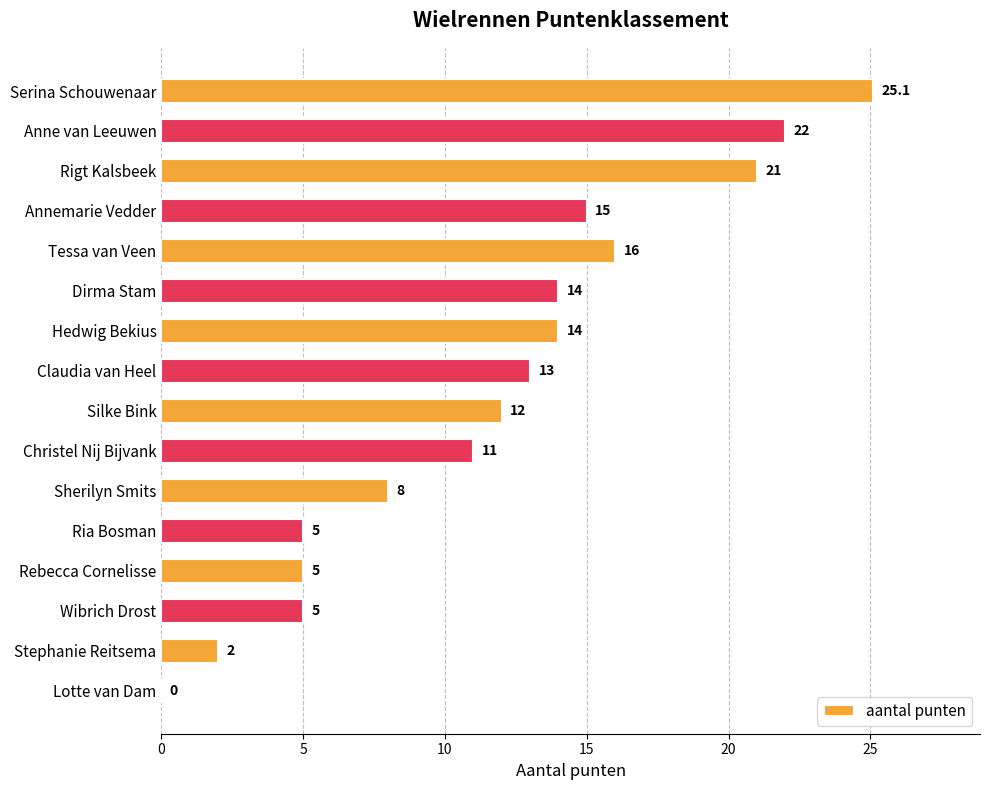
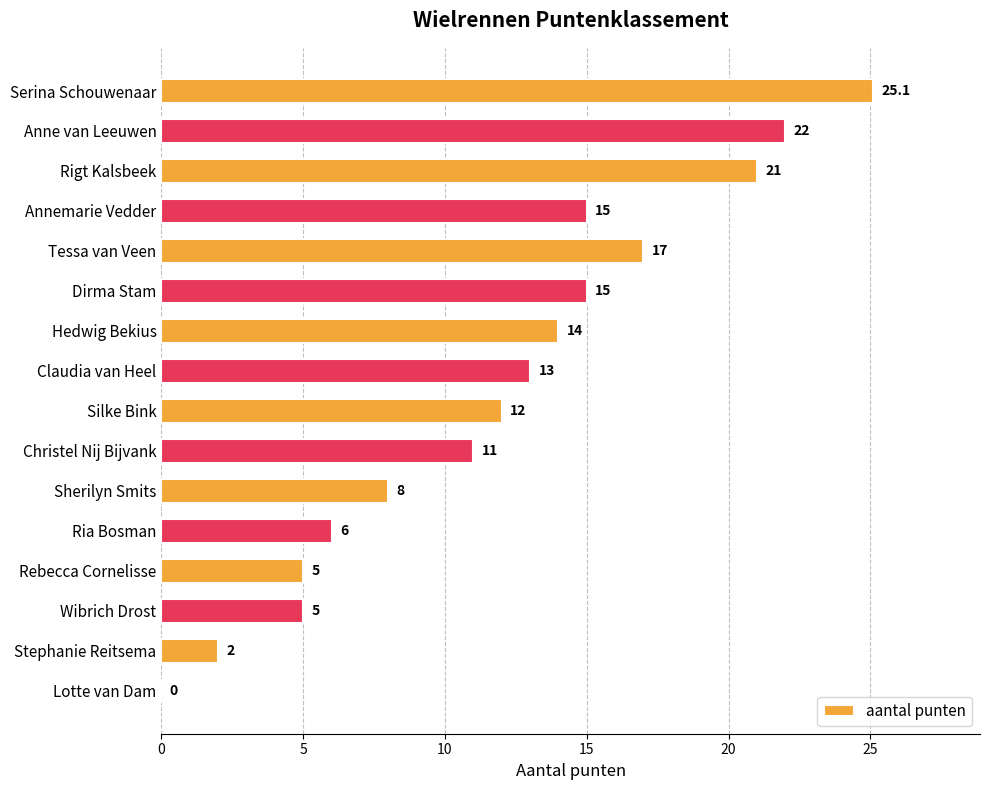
Tessa van Veen: 16 -> 17
Dirma Stam: 14 -> 15
Ria Bosman: 5 -> 6
